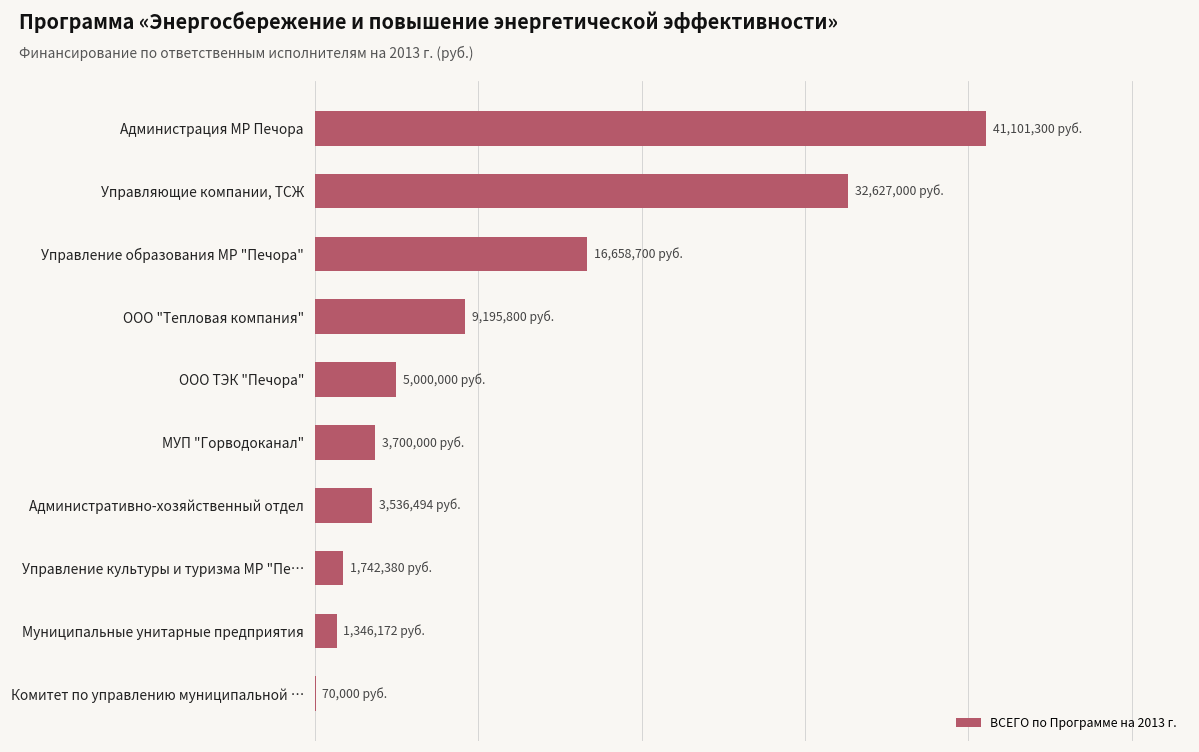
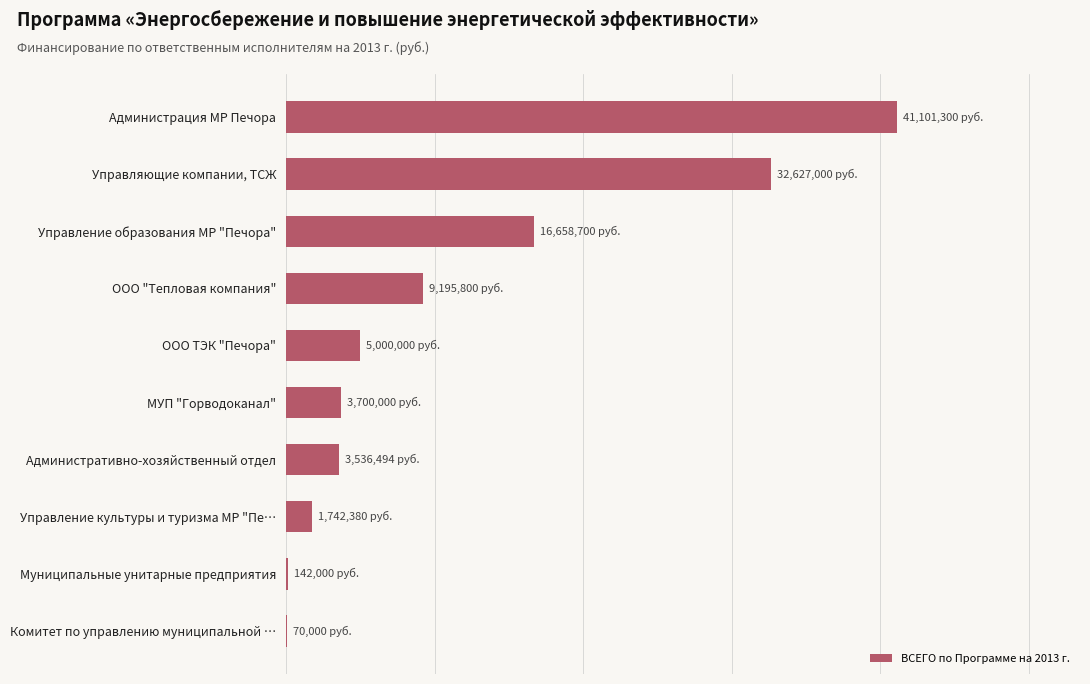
Муниципальные унитарные предприятия: 1,346,172 -> 142,000
